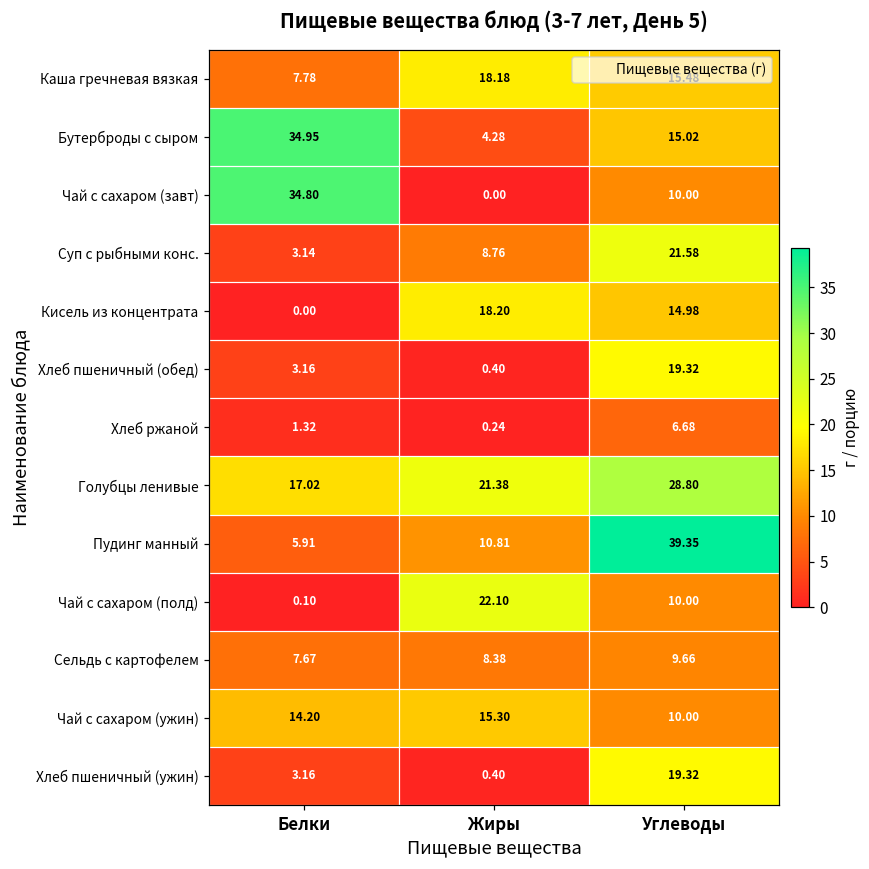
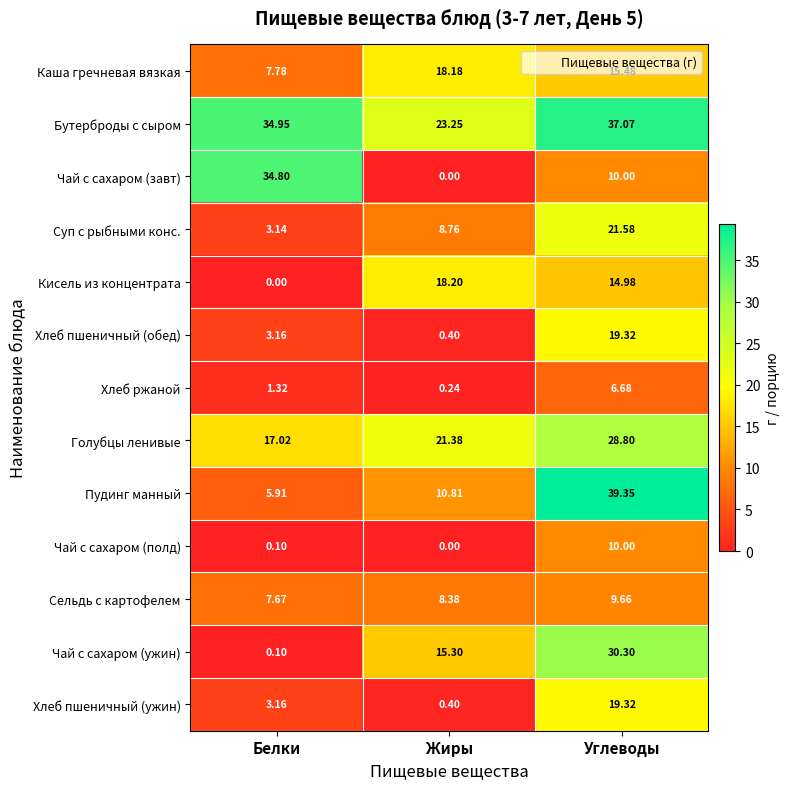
Бутерброды с сыром, Жиры: 4.28 -> 23.25
Бутерброды с сыром, Углеводы: 15.02 -> 37.07
Чай с сахаром (полд), Жиры: 22.10 -> 0.00
Чай с сахаром (ужин), Белки: 14.20 -> 0.10
Чай с сахаром (ужин), Углеводы: 10.00 -> 30.30
